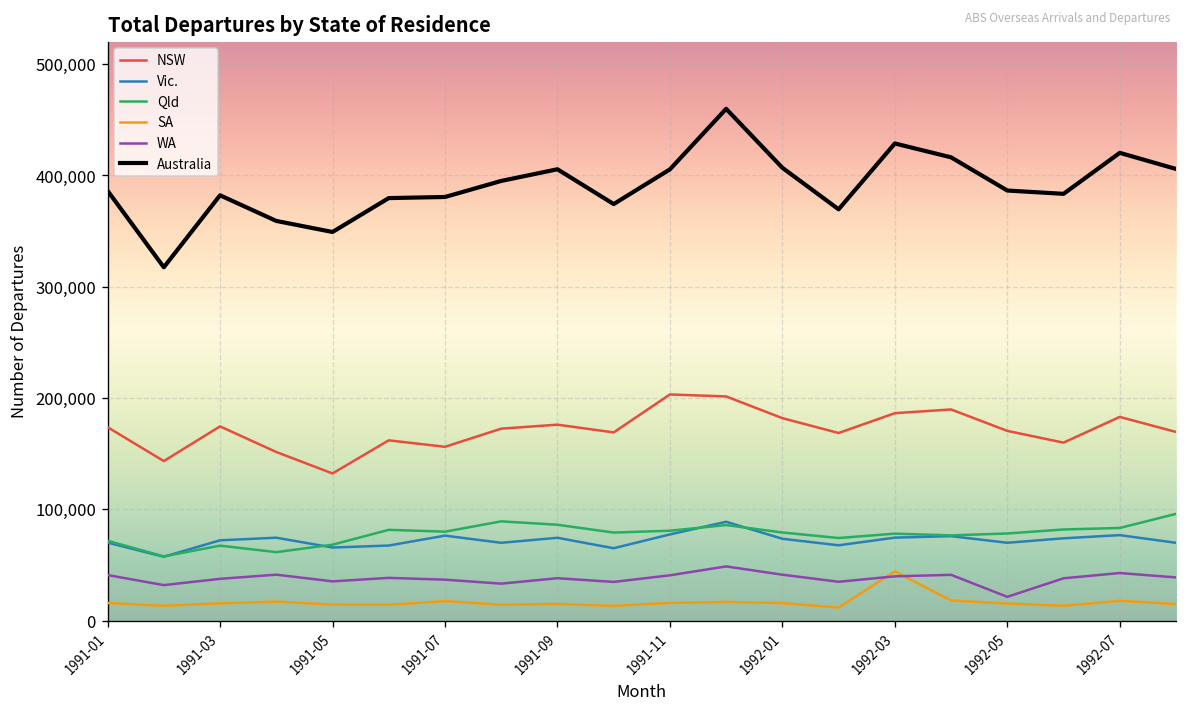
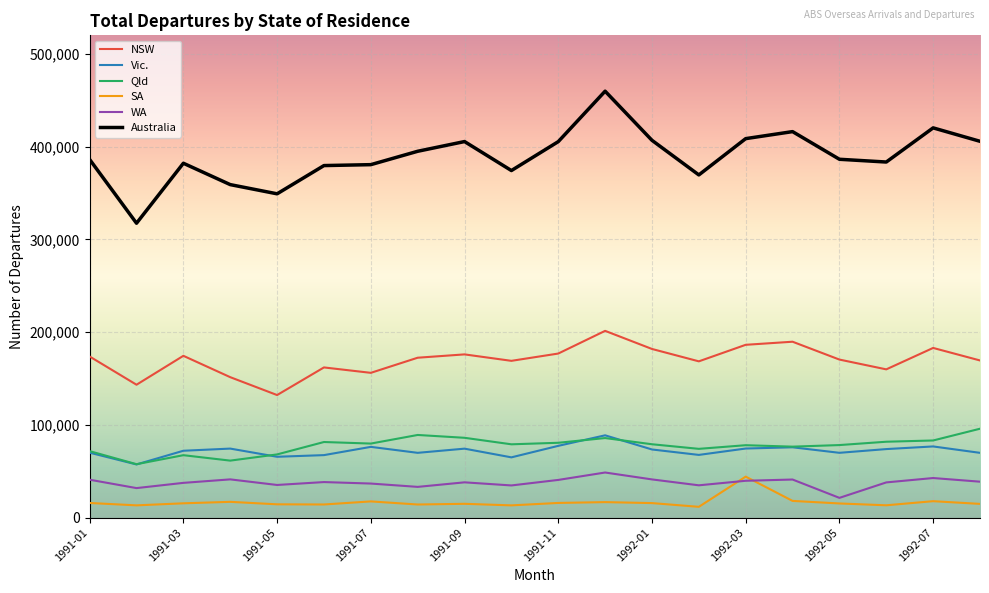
NSW, 1991-11: 200,000 -> 180,000
Australia, 1992-03: 430,000 -> 410,000
